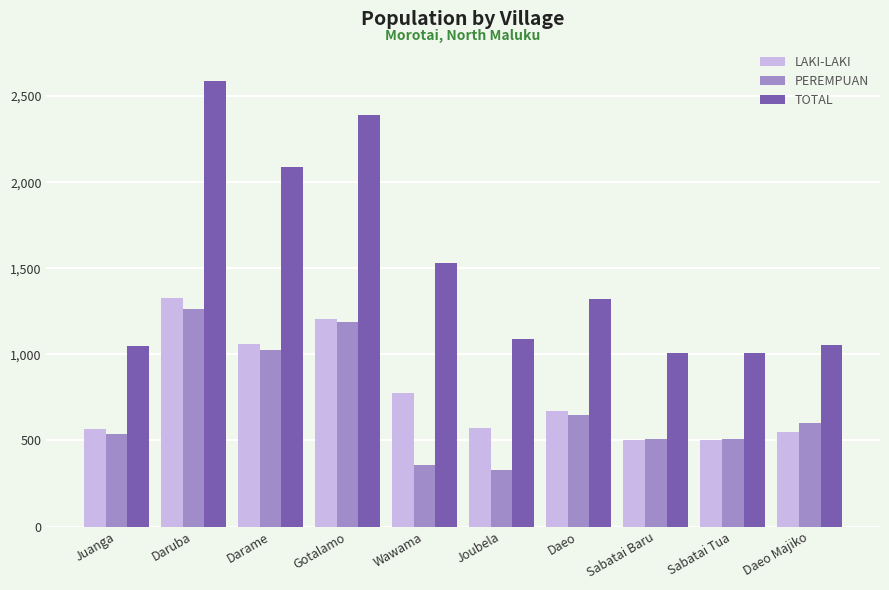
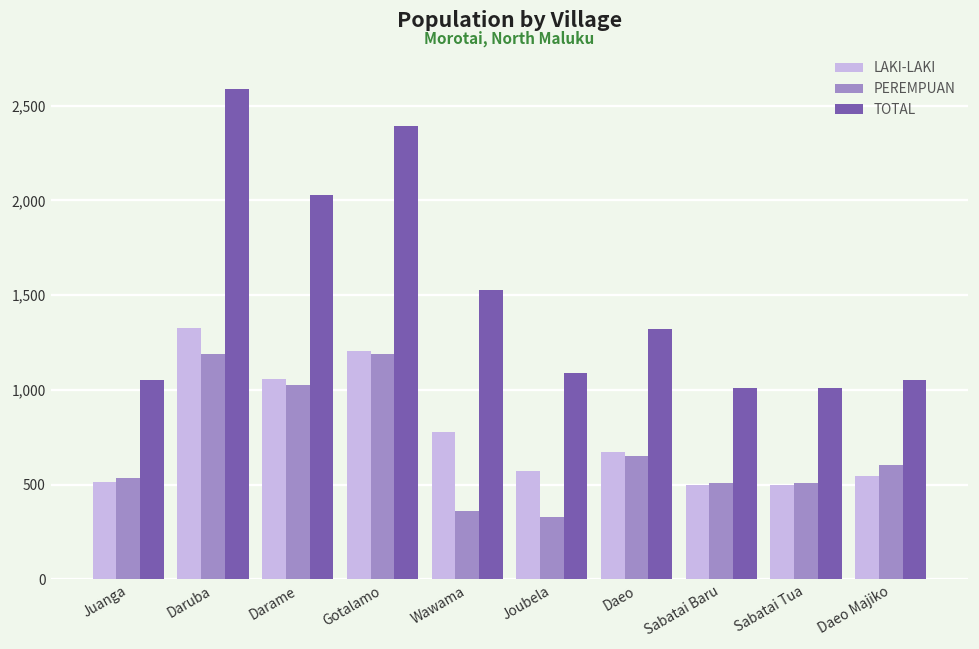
LAKI-LAKI, Juanga: 560 -> 520
PEREMPUAN, Daruba: 1,260 -> 1,190
TOTAL, Darame: 2,090 -> 2,030
